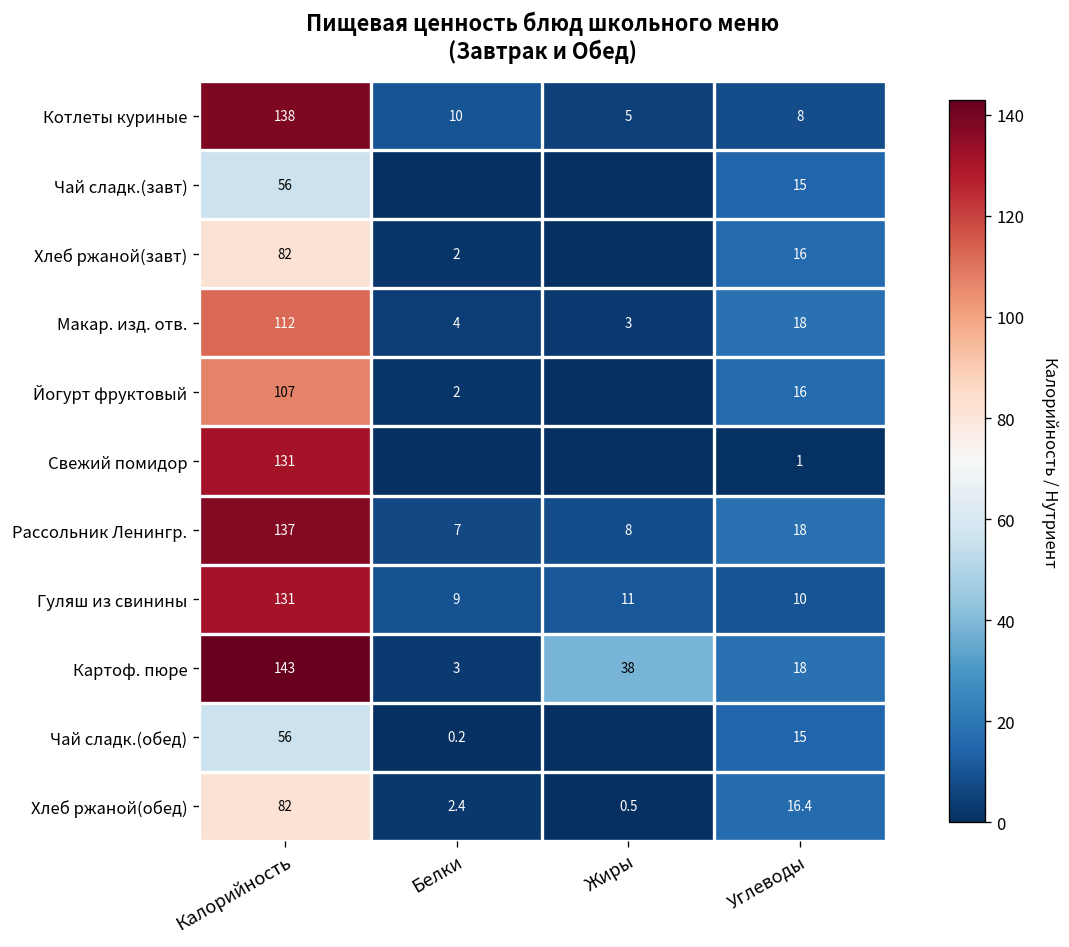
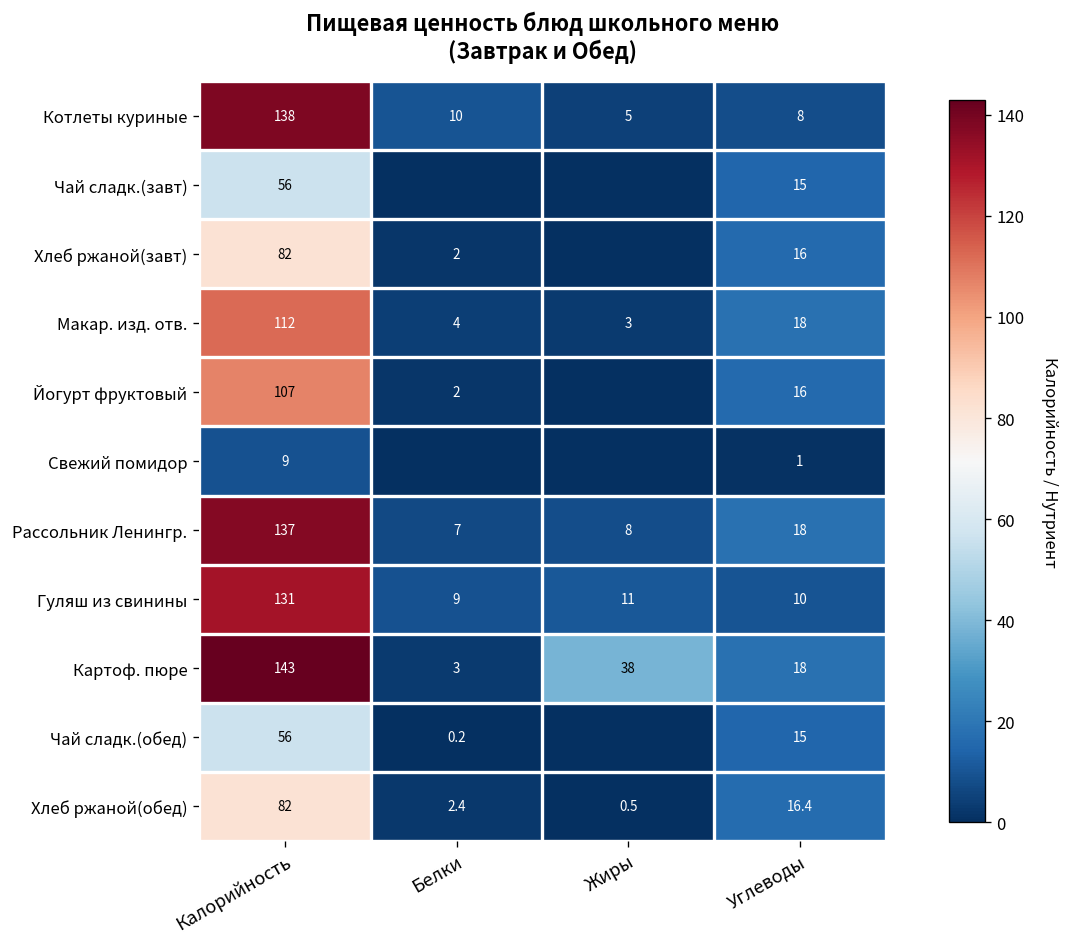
Свежий помидор, Калорийность: 131 -> 9
